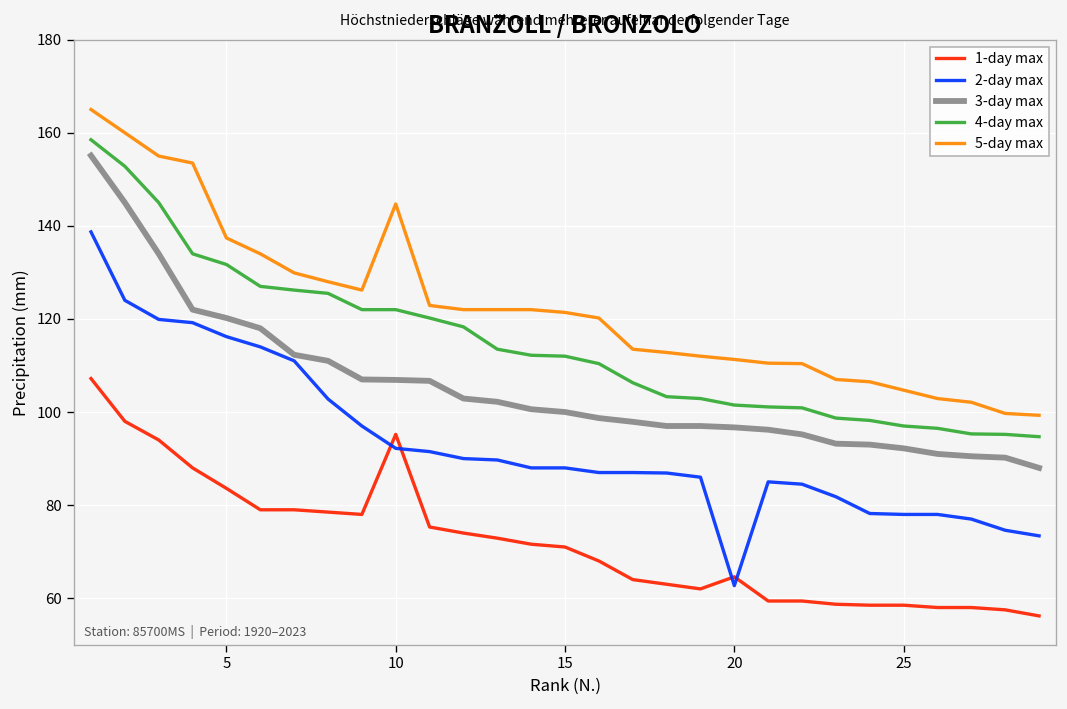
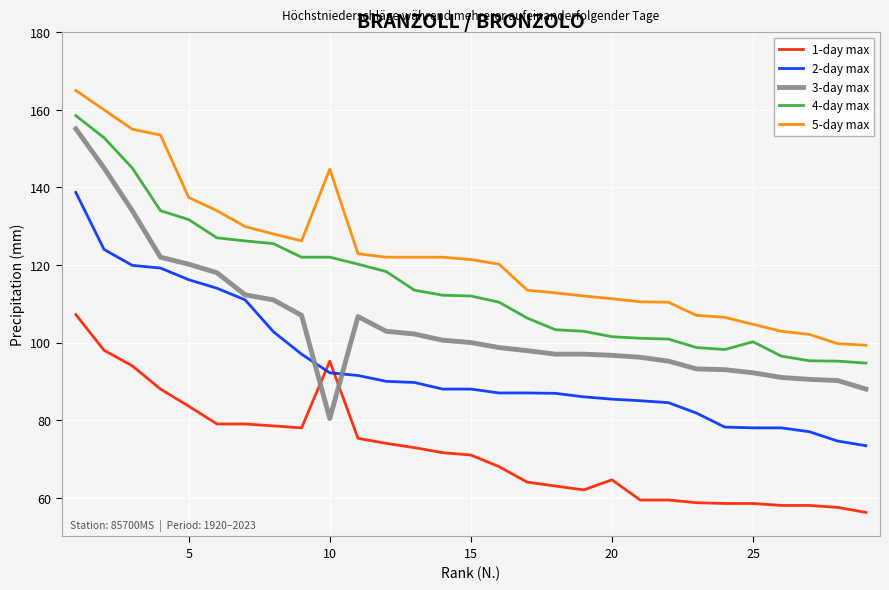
3-day max, 10: 107 -> 80
2-day max, 20: 63 -> 85
4-day max, 25: 97 -> 100
